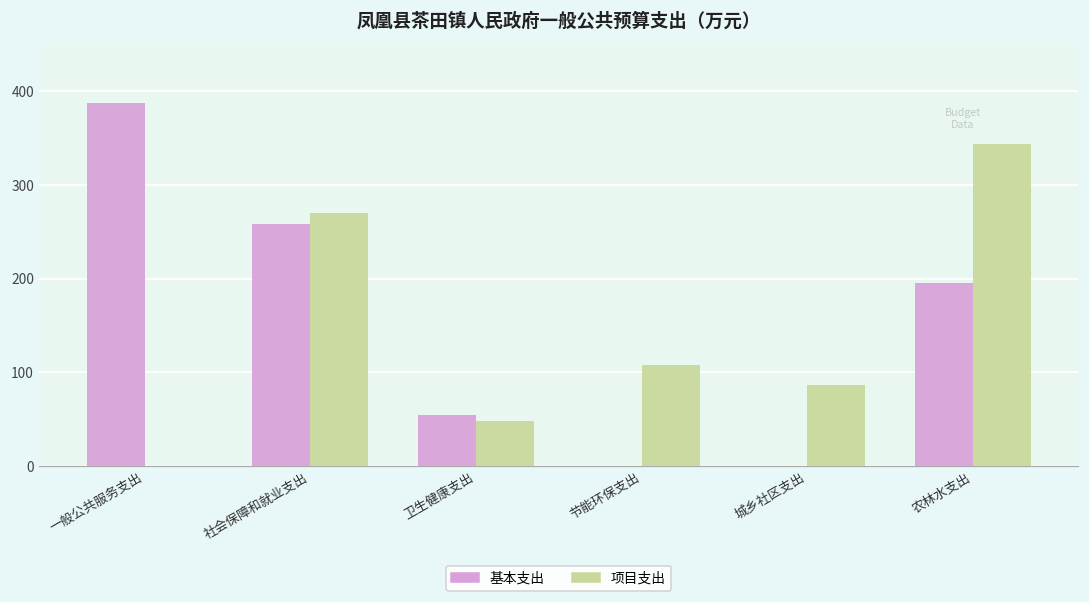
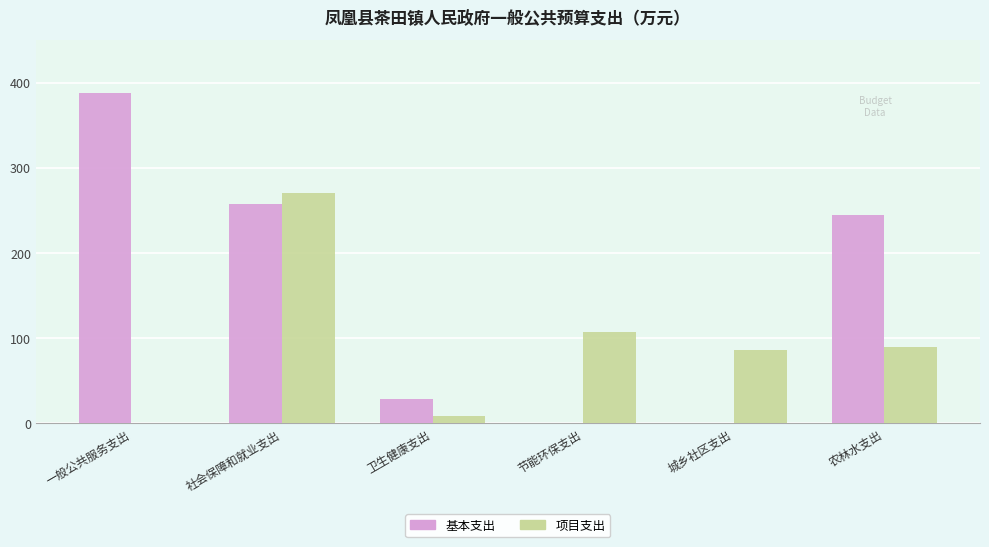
基本支出, 卫生健康支出: 50 -> 30
项目支出, 卫生健康支出: 50 -> 10
基本支出, 农林水支出: 200 -> 240
项目支出, 农林水支出: 340 -> 90
